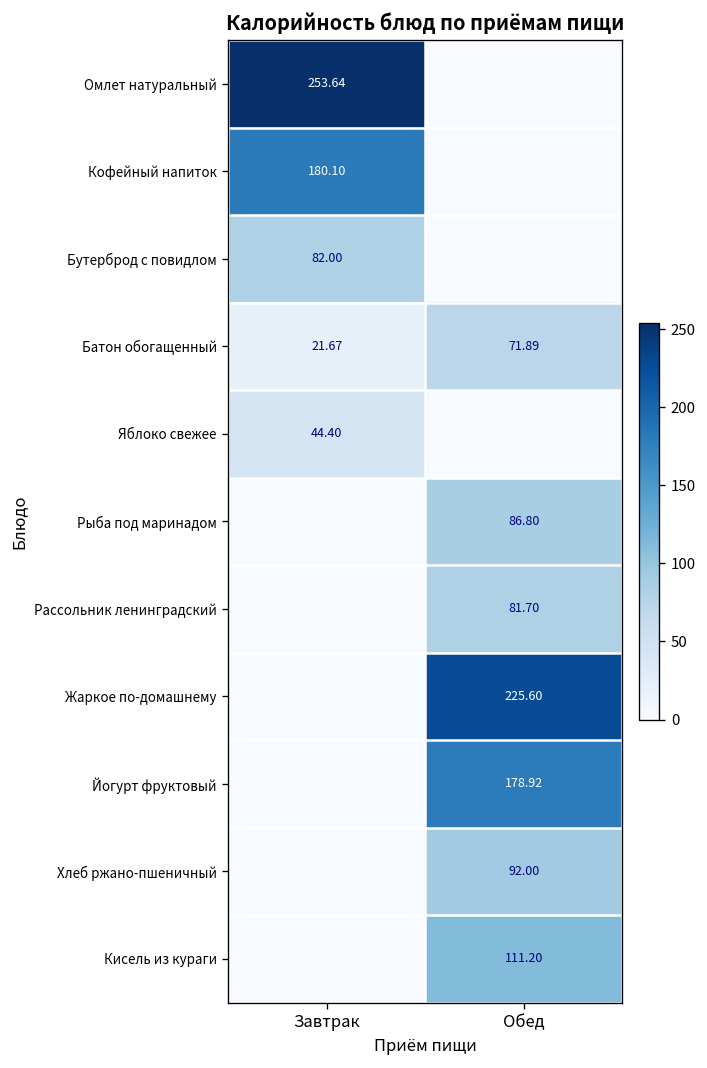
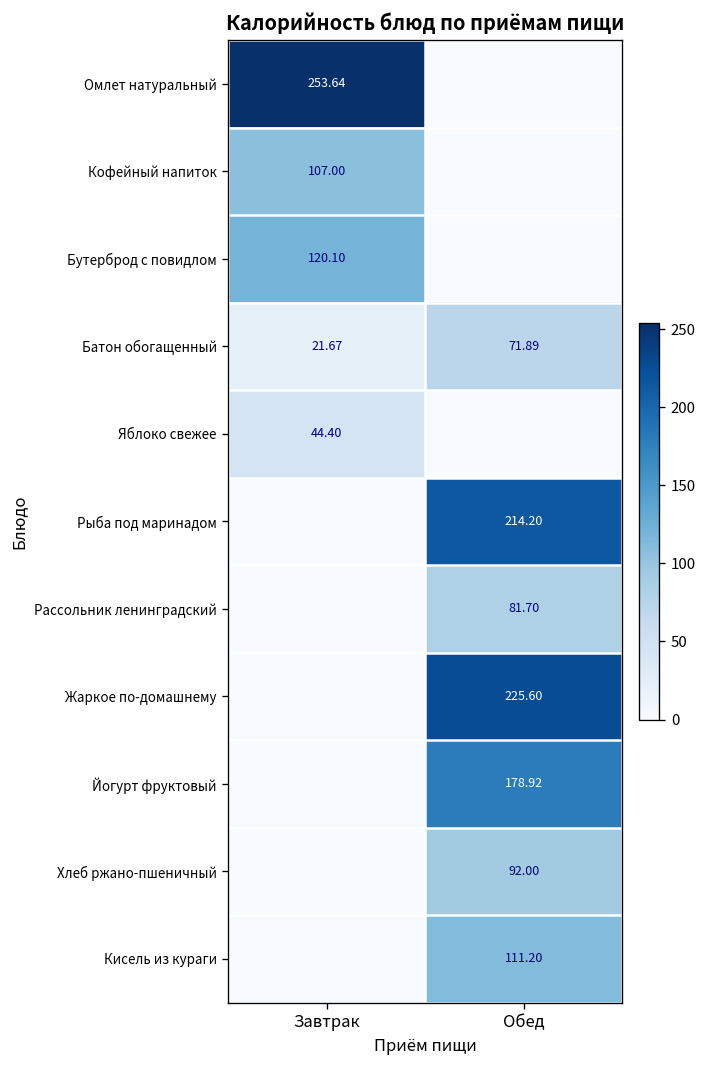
Кофейный напиток, Завтрак: 180.10 -> 107.00
Бутерброд с повидлом, Завтрак: 82.00 -> 120.10
Рыба под маринадом, Обед: 86.80 -> 214.20
